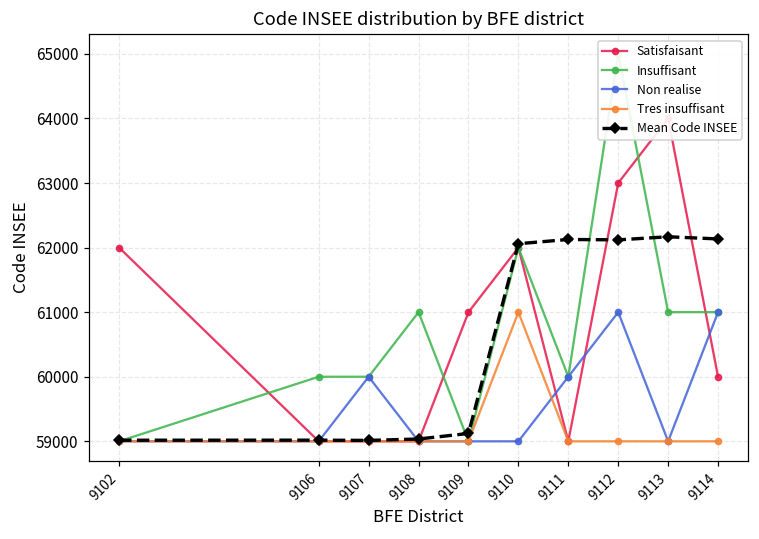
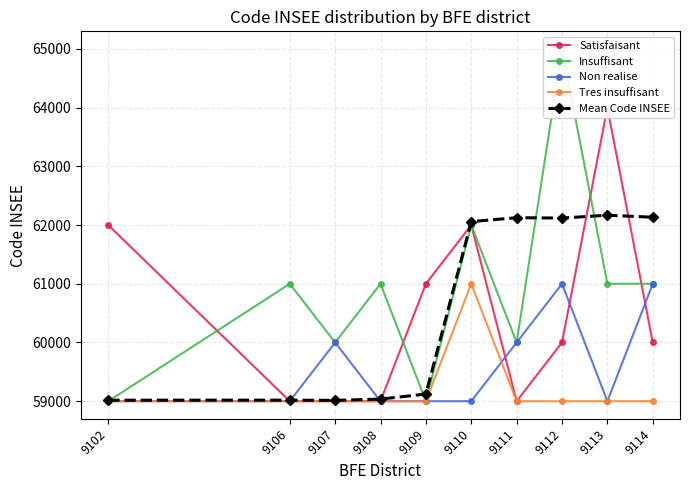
Insuffisant, 9106: 60000 -> 61000
Satisfaisant, 9112: 63000 -> 60000
